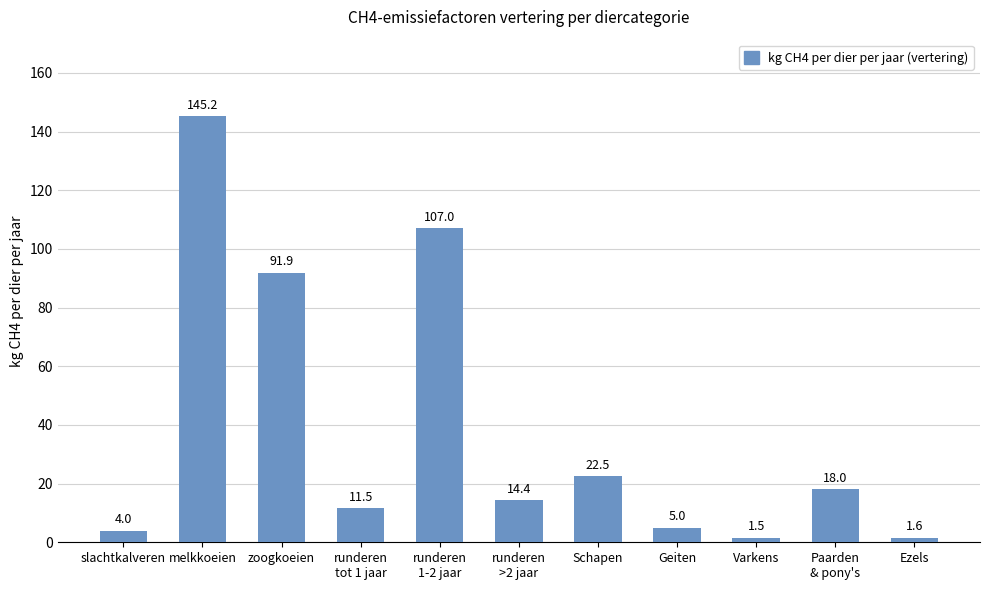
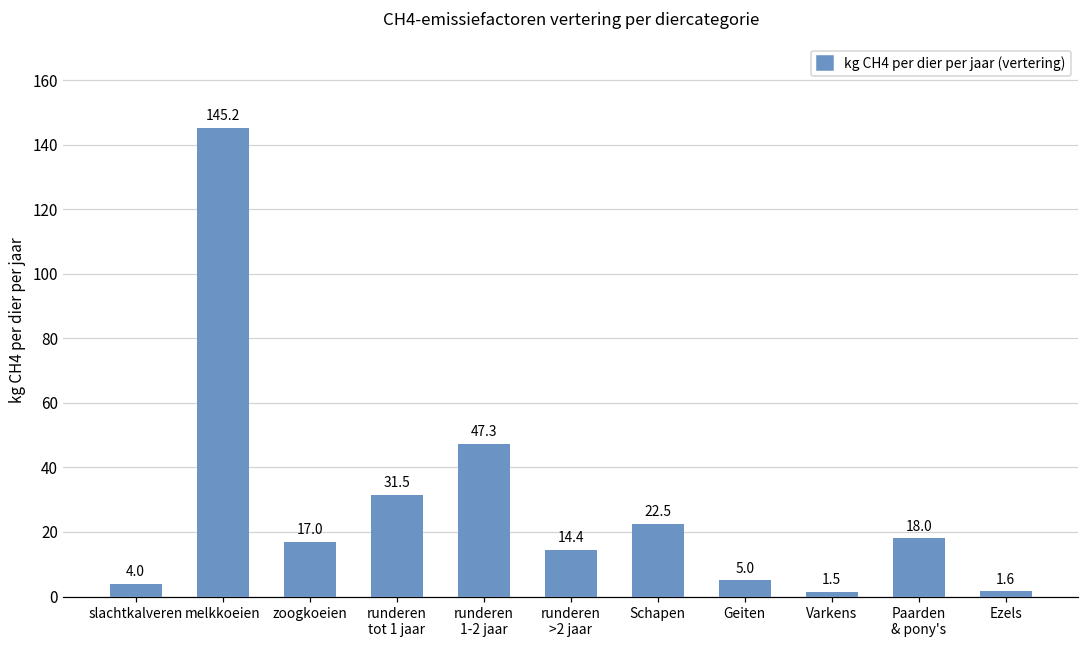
zoogkoeien: 91.9 -> 17.0
runderen tot 1 jaar: 11.5 -> 31.5
runderen 1-2 jaar: 107.0 -> 47.3
